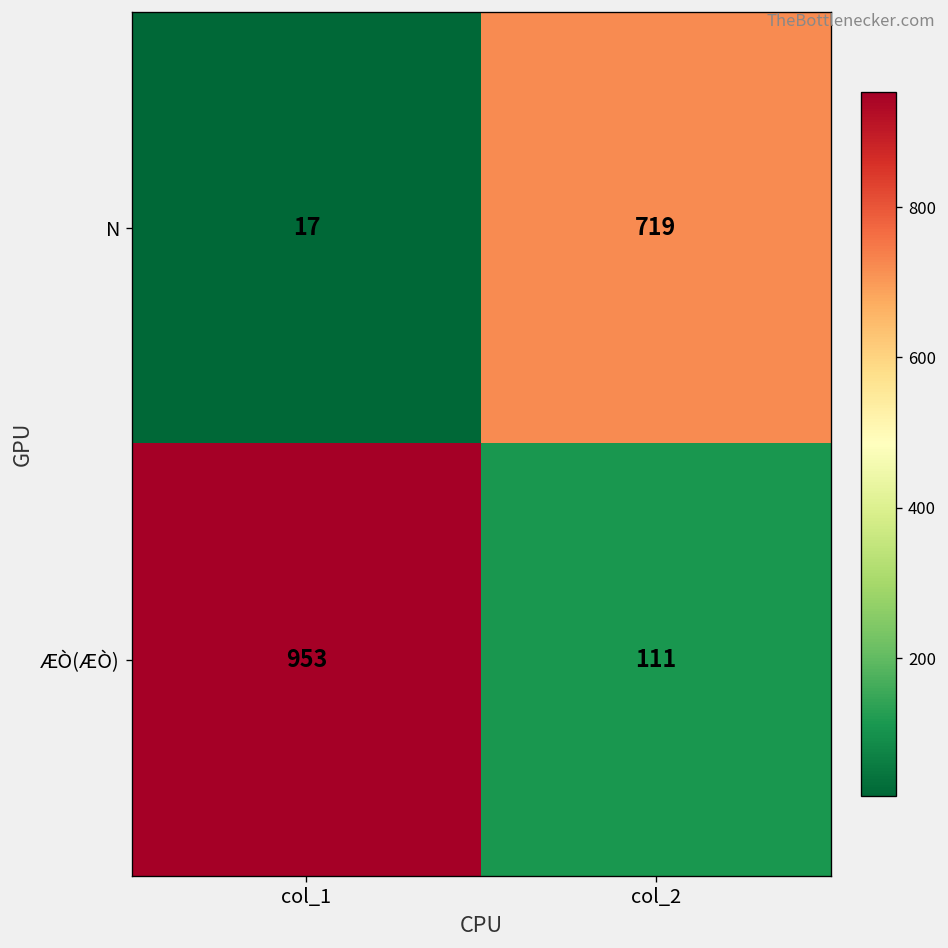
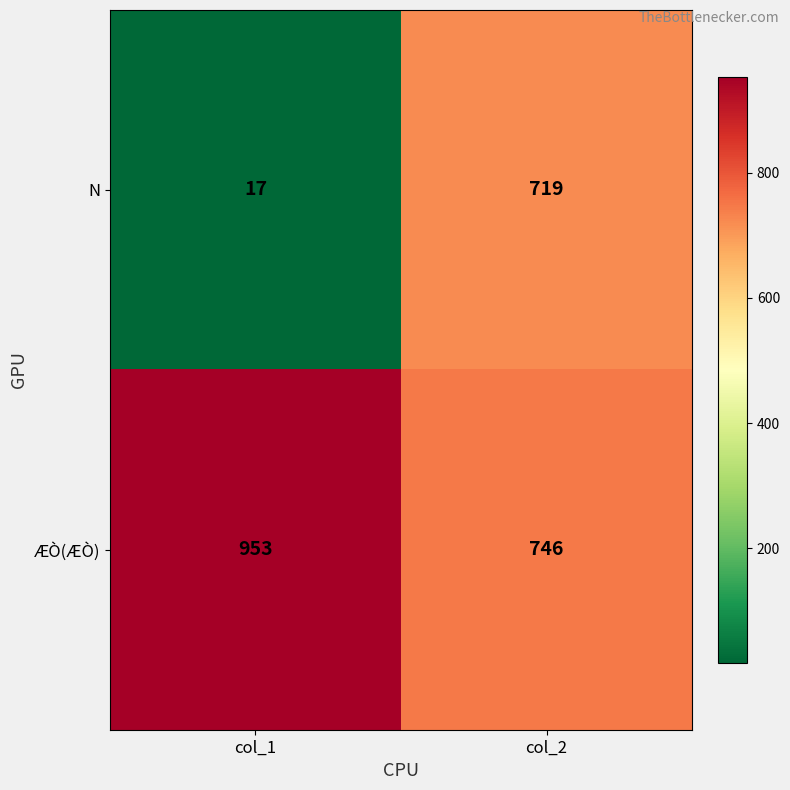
ÆÒ(ÆÒ), col_2: 111 -> 746
